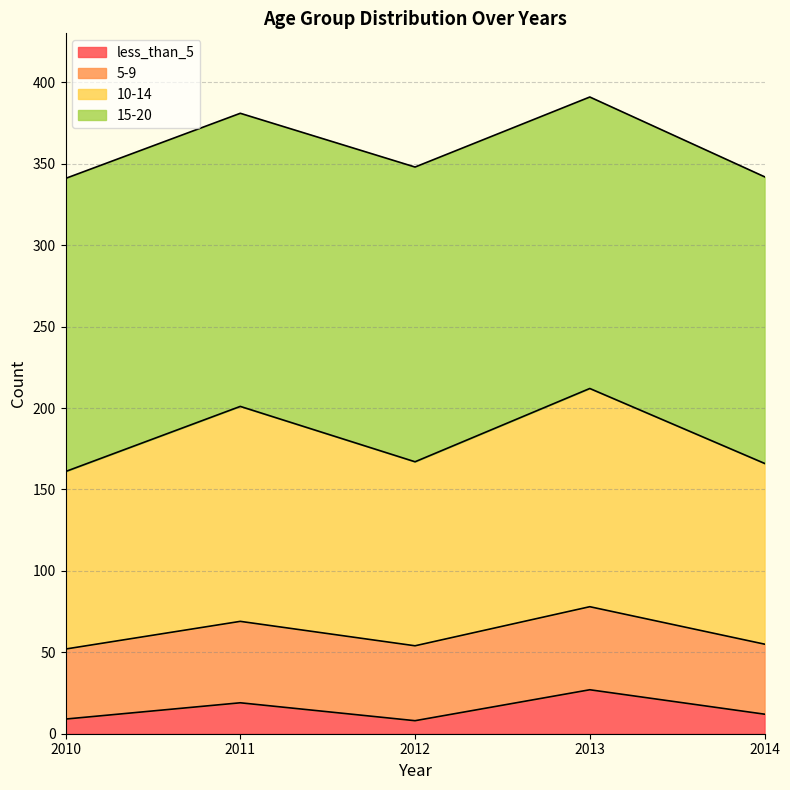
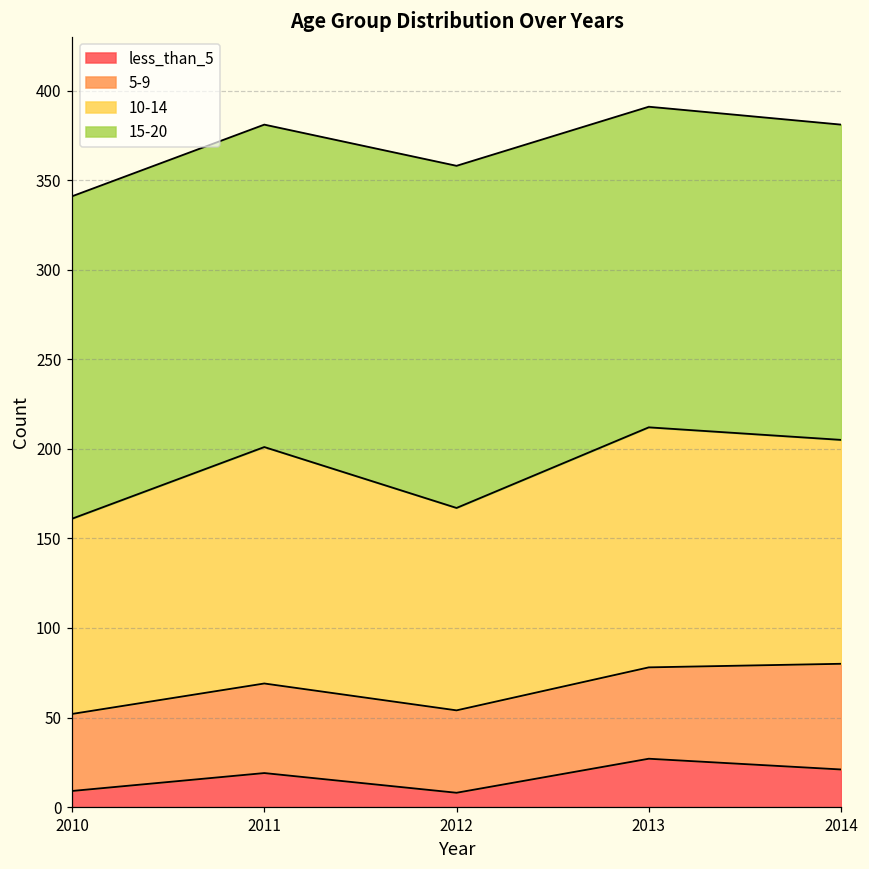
15-20, 2012: 181 -> 191
less_than_5, 2014: 12 -> 21
5-9, 2014: 43 -> 59
10-14, 2014: 111 -> 125
